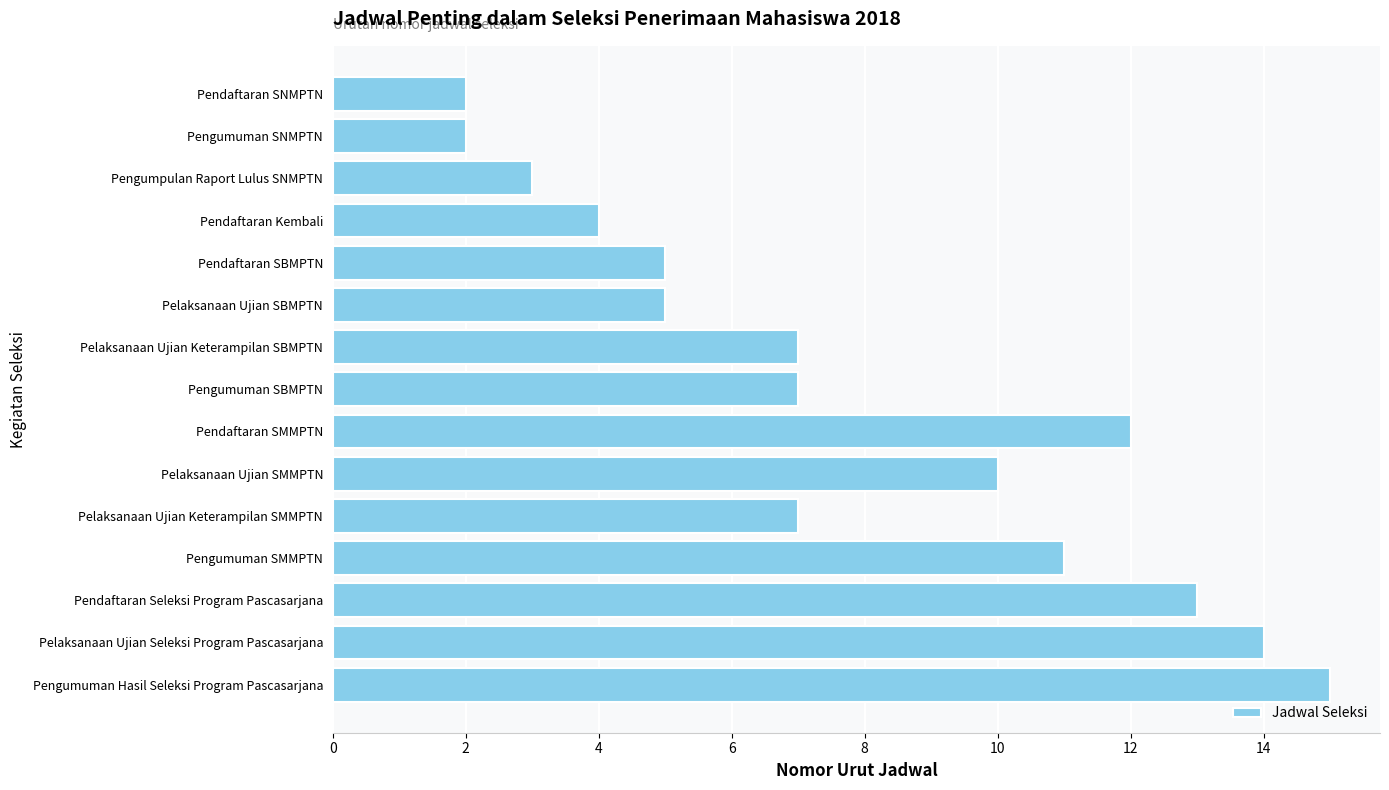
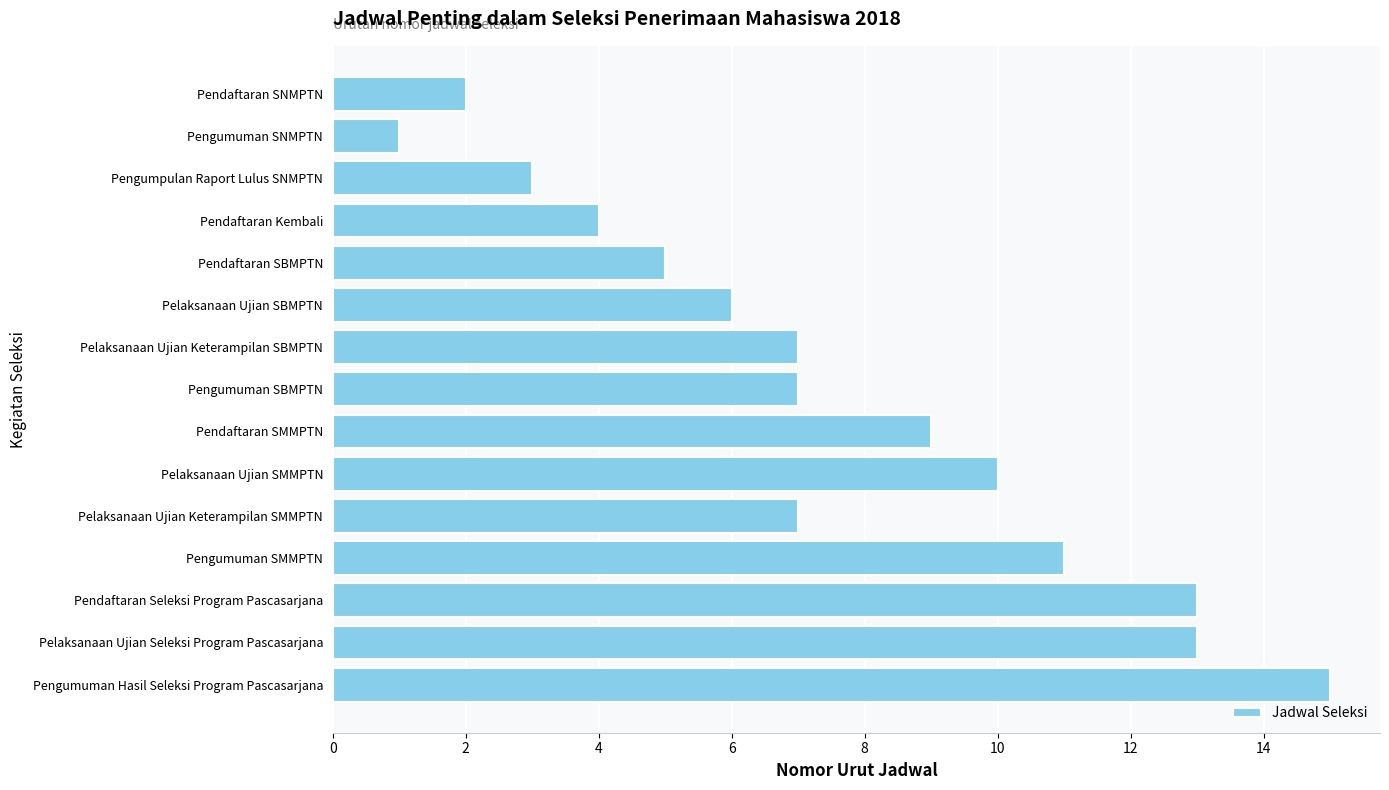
Pengumuman SNMPTN: 2 -> 1
Pelaksanaan Ujian SBMPTN: 5 -> 6
Pendaftaran SMMPTN: 12 -> 9
Pelaksanaan Ujian Seleksi Program Pascasarjana: 14 -> 13
